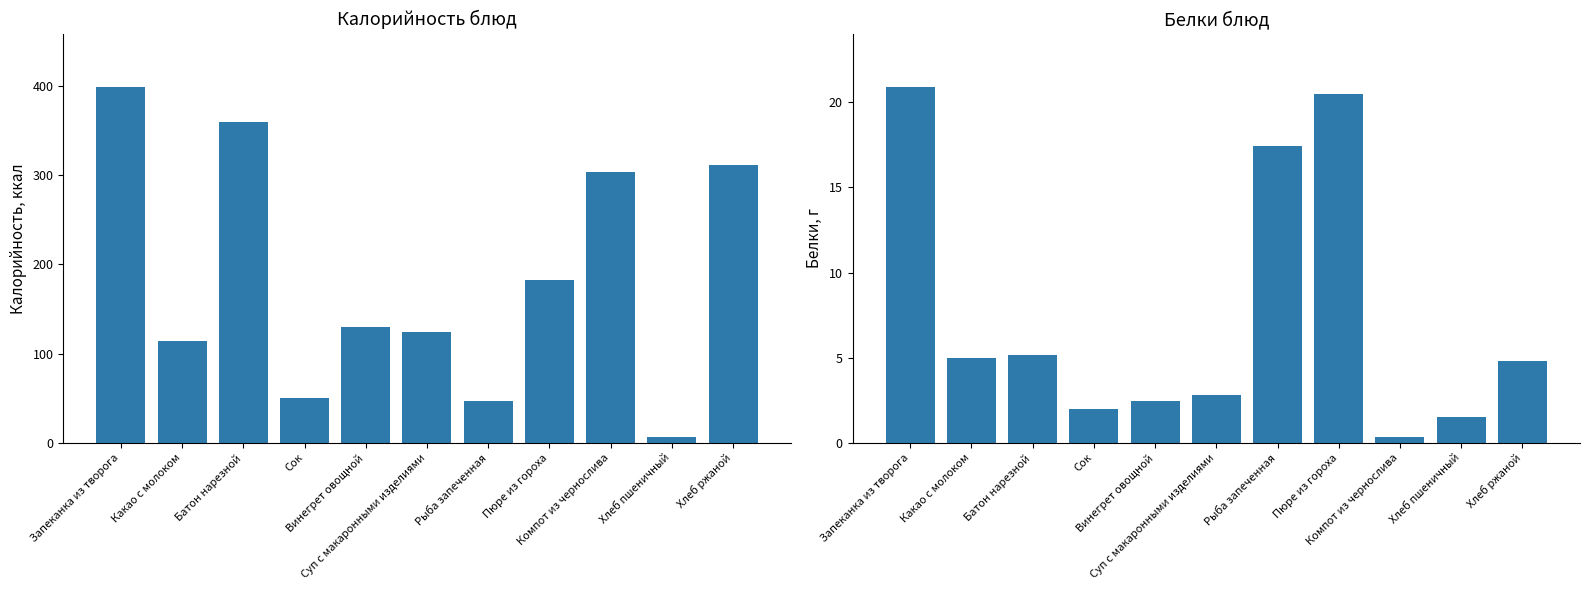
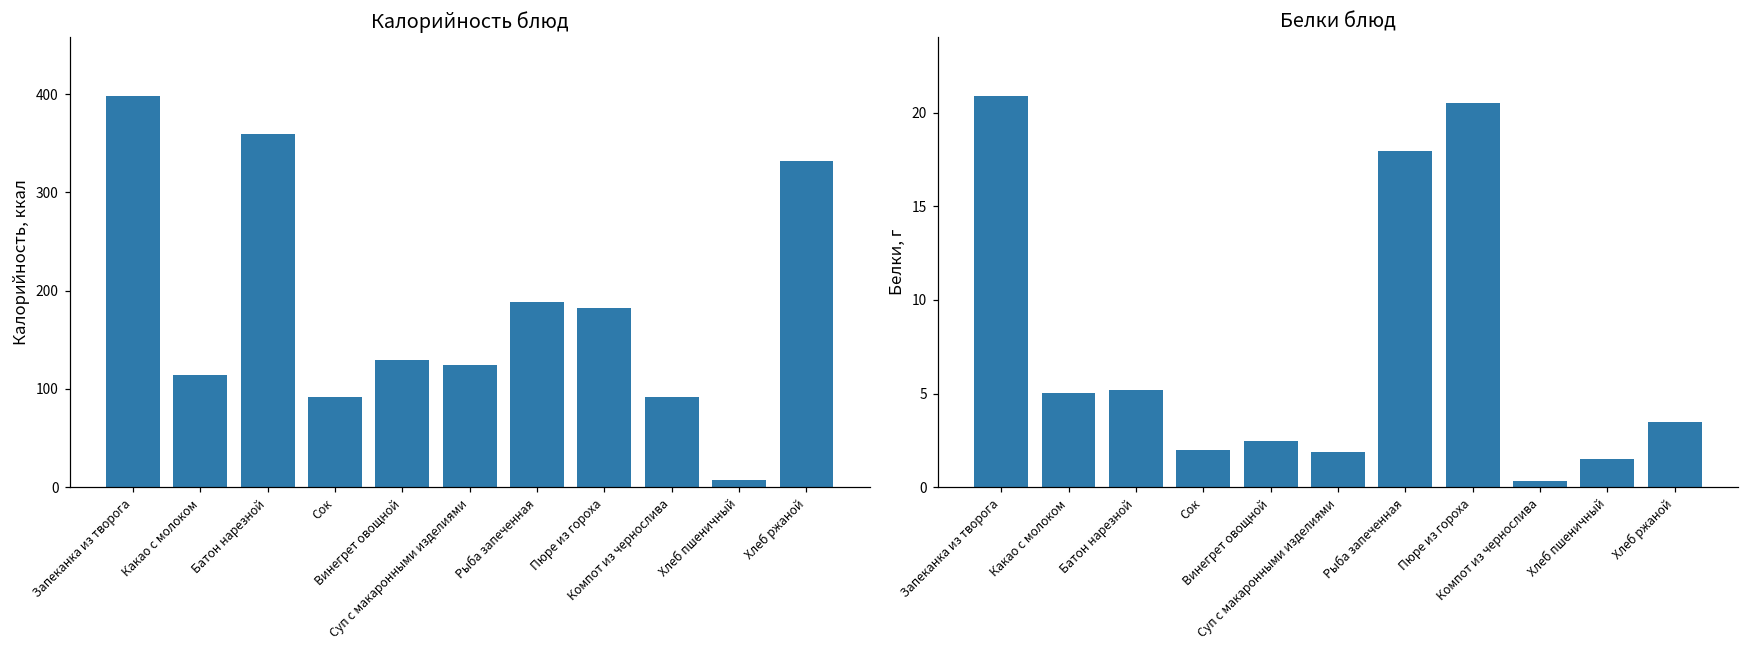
Калорийность блюд, Сок: 50 -> 90
Калорийность блюд, Рыба запеченная: 50 -> 190
Калорийность блюд, Компот из чернослива: 300 -> 90
Калорийность блюд, Хлеб ржаной: 310 -> 330
Белки блюд, Суп с макаронными изделиями: 2.8 -> 1.9
Белки блюд, Рыба запеченная: 17.4 -> 18.0
Белки блюд, Хлеб ржаной: 4.8 -> 3.5
